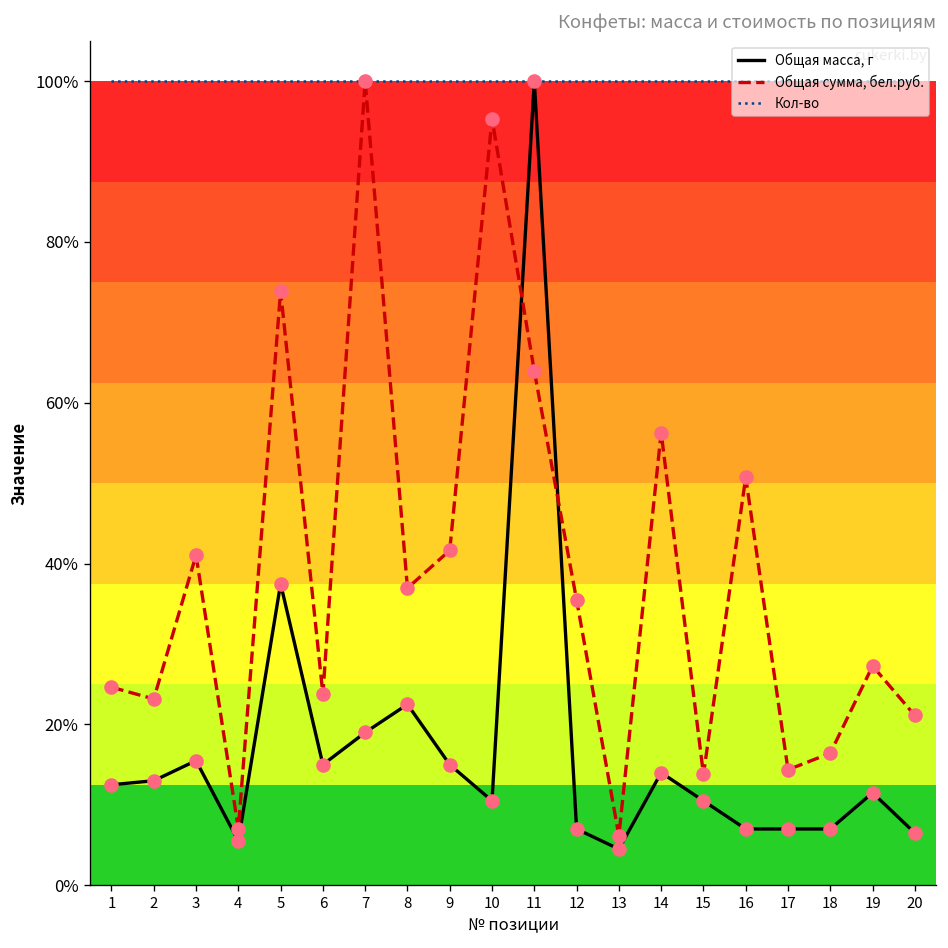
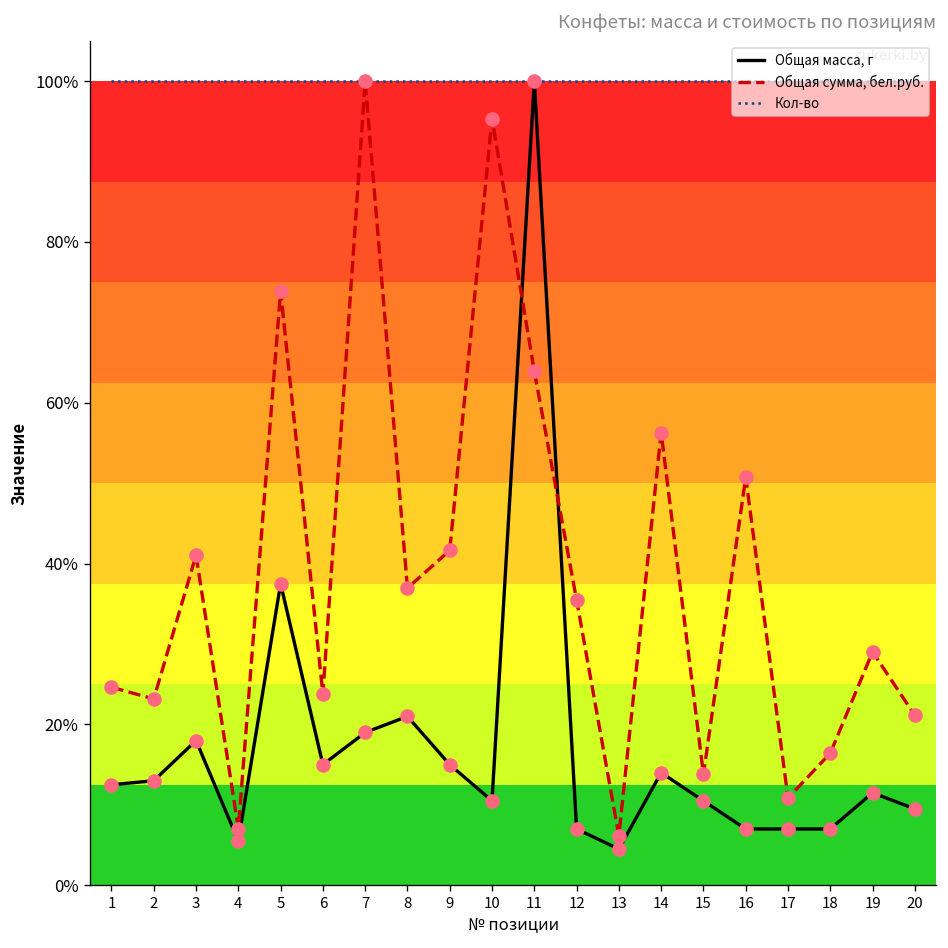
Общая масса, г, 3: 16% -> 18%
Общая масса, г, 8: 23% -> 21%
Общая сумма, бел.руб., 17: 14% -> 11%
Общая сумма, бел.руб., 19: 27% -> 29%
Общая масса, г, 20: 7% -> 10%
